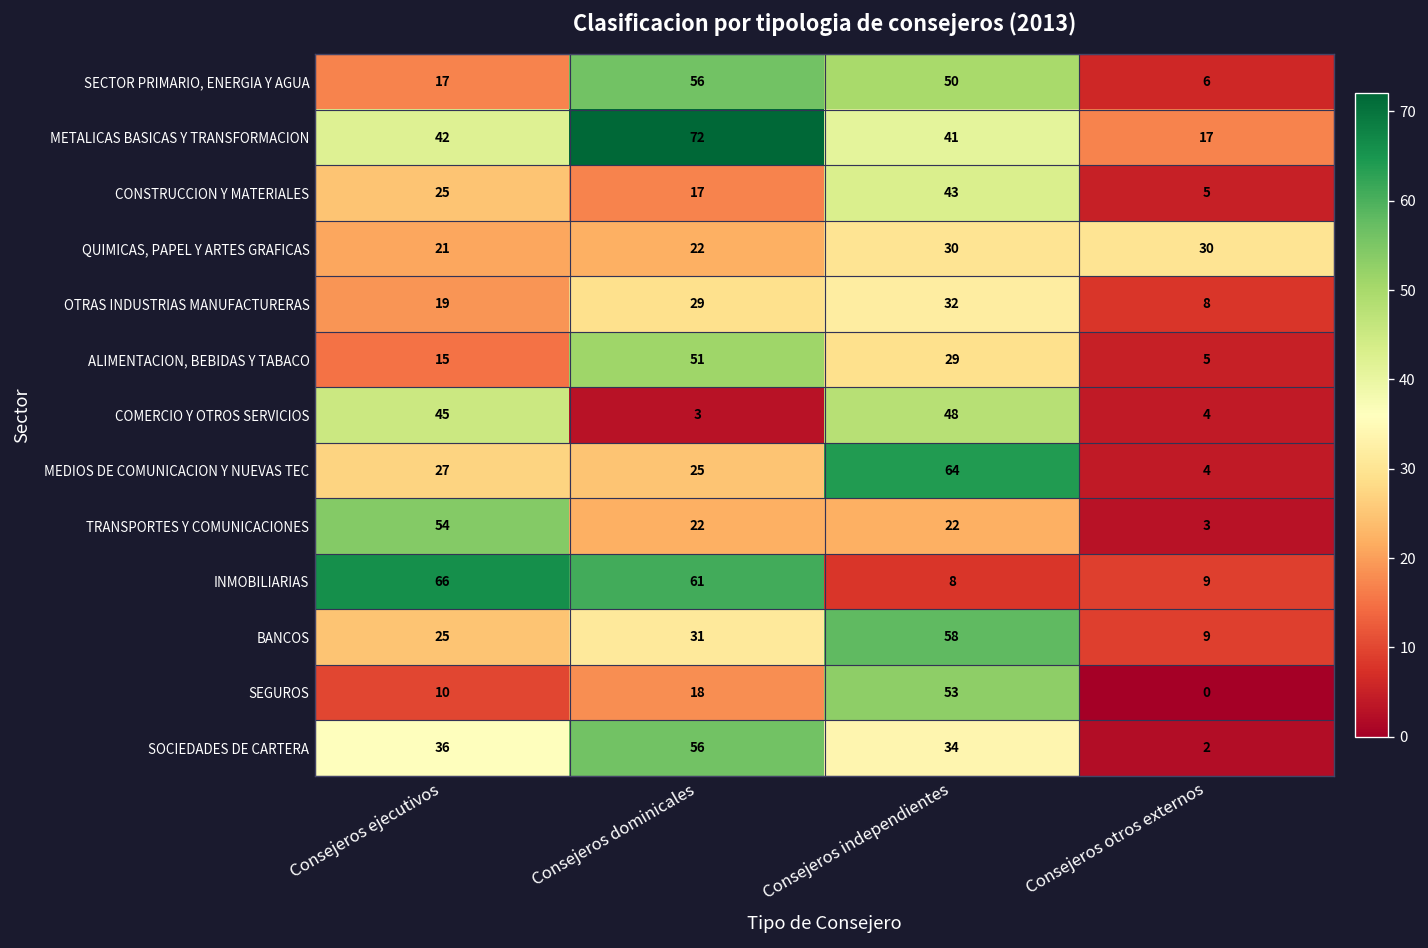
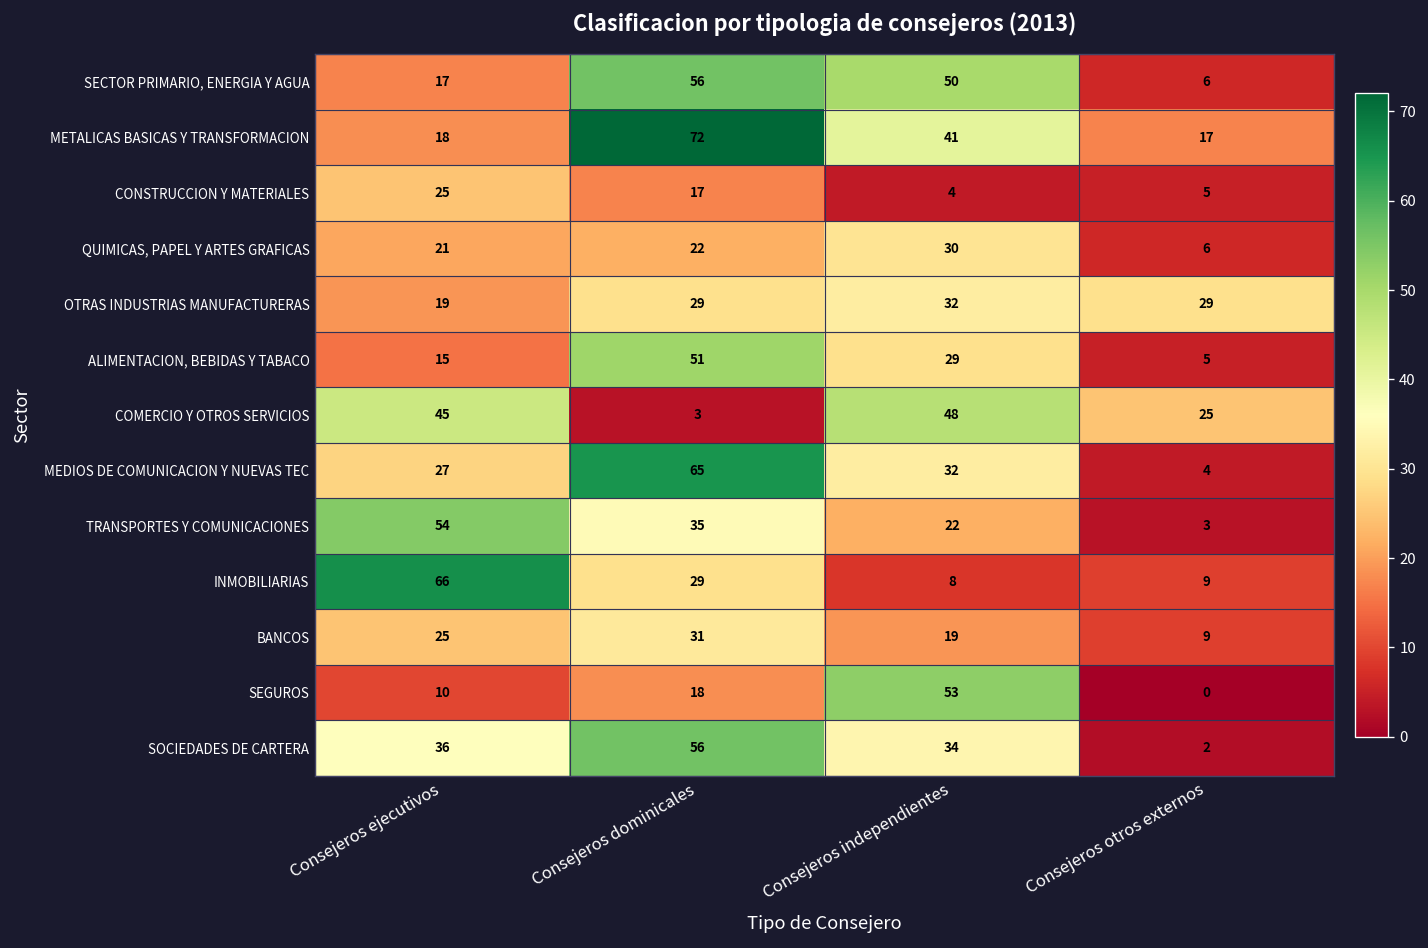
METALICAS BASICAS Y TRANSFORMACION, Consejeros ejecutivos: 42 -> 18
CONSTRUCCION Y MATERIALES, Consejeros independientes: 43 -> 4
QUIMICAS, PAPEL Y ARTES GRAFICAS, Consejeros otros externos: 30 -> 6
OTRAS INDUSTRIAS MANUFACTURERAS, Consejeros otros externos: 8 -> 29
COMERCIO Y OTROS SERVICIOS, Consejeros otros externos: 4 -> 25
MEDIOS DE COMUNICACION Y NUEVAS TEC, Consejeros dominicales: 25 -> 65
MEDIOS DE COMUNICACION Y NUEVAS TEC, Consejeros independientes: 64 -> 32
TRANSPORTES Y COMUNICACIONES, Consejeros dominicales: 22 -> 35
INMOBILIARIAS, Consejeros dominicales: 61 -> 29
BANCOS, Consejeros independientes: 58 -> 19
